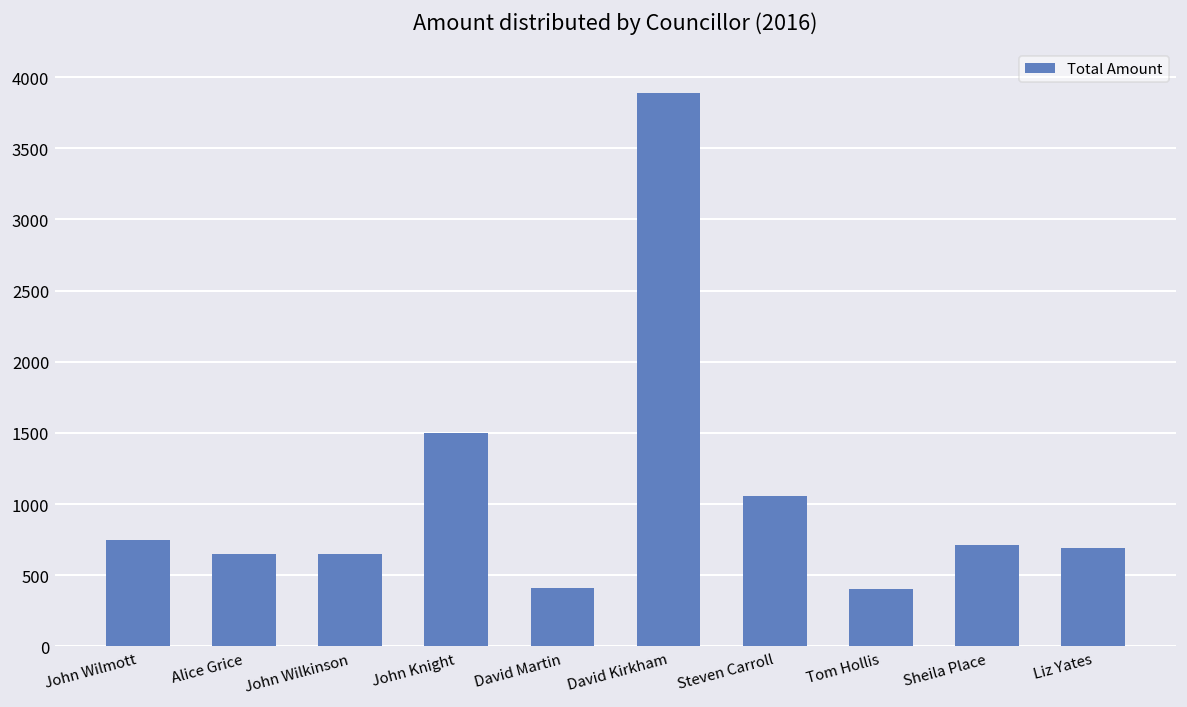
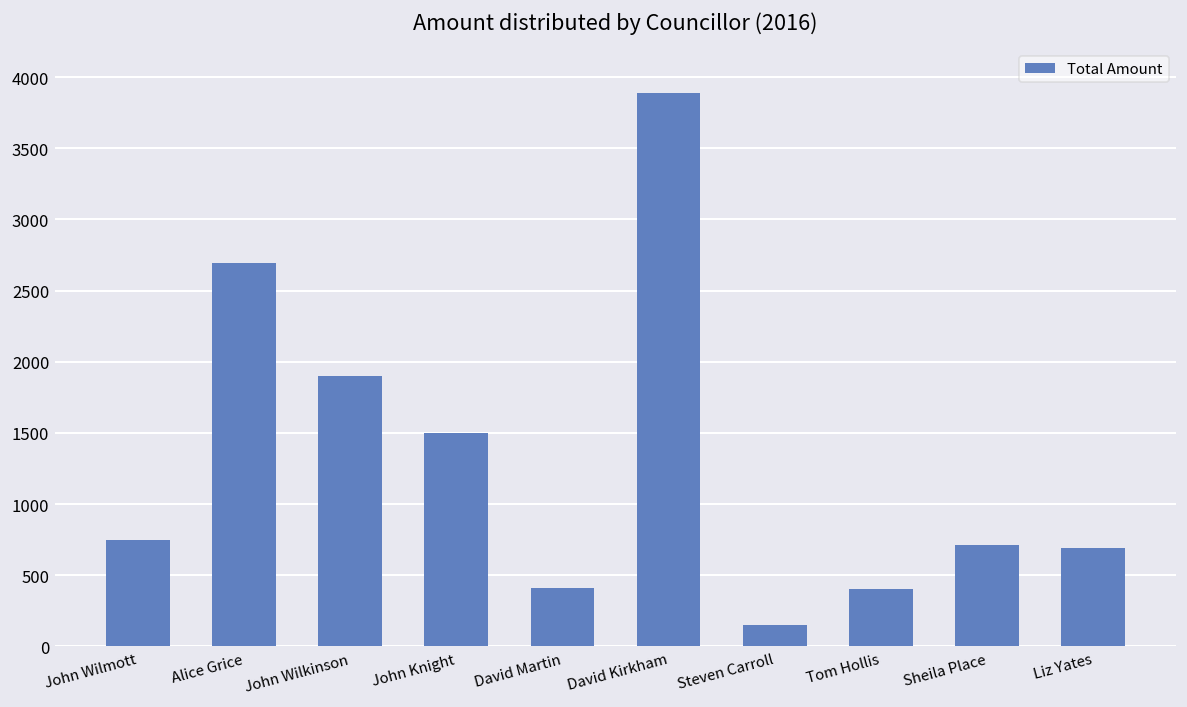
Alice Grice: 650 -> 2690
John Wilkinson: 650 -> 1900
Steven Carroll: 1060 -> 150
